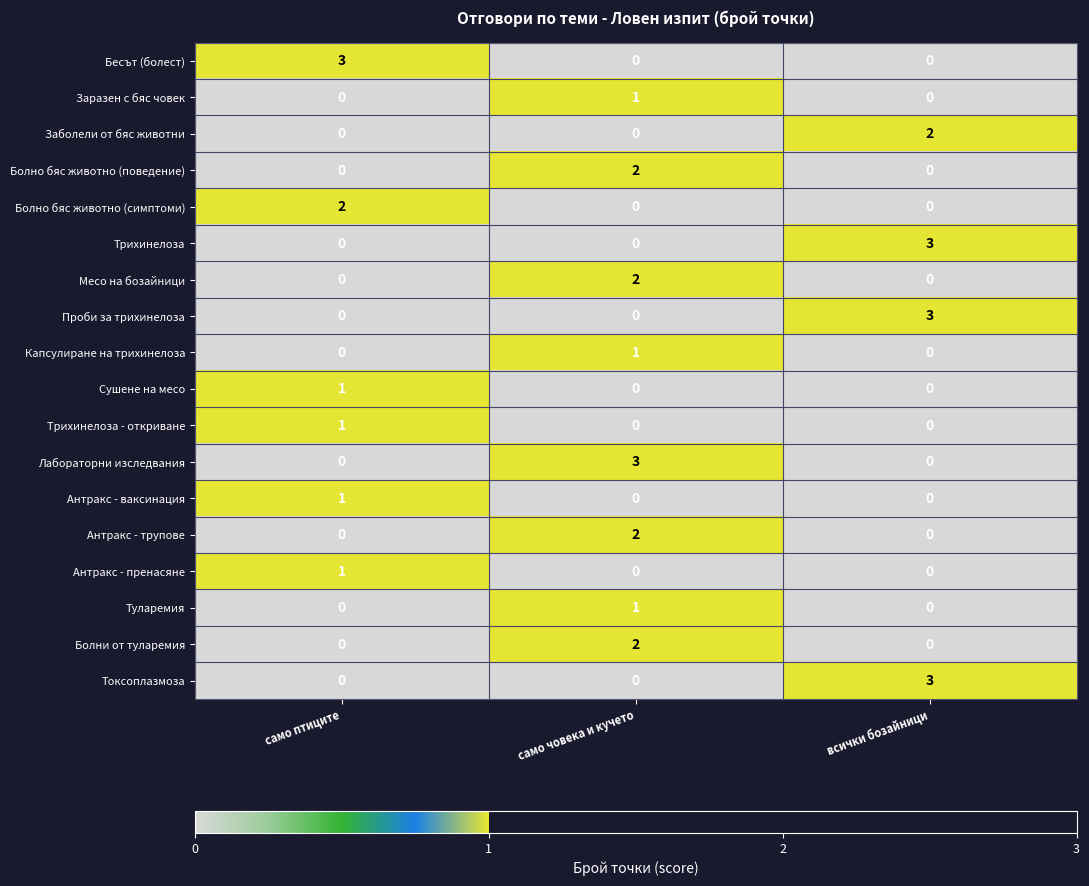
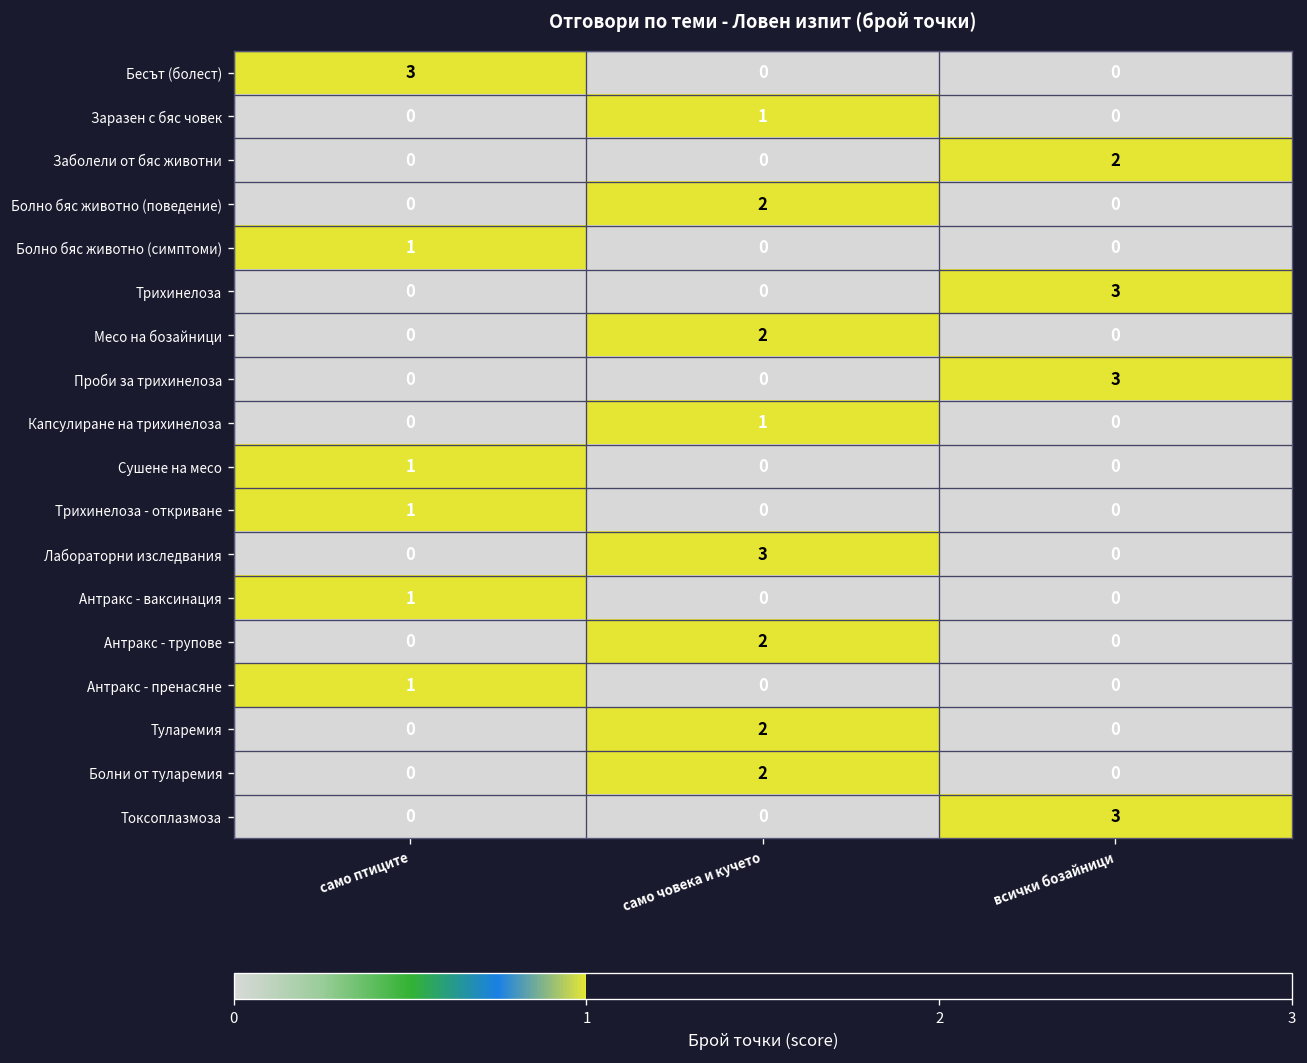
Болно бяс животно (симптоми), само птиците: 2 -> 1
Туларемия, само човека и кучето: 1 -> 2
